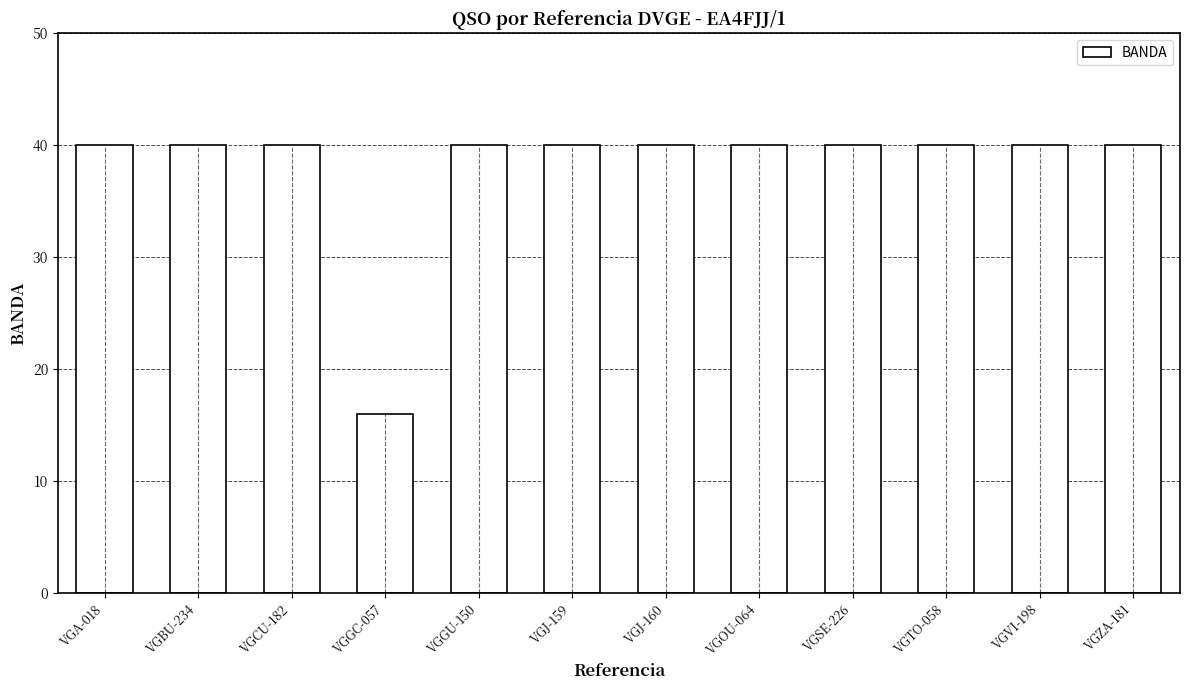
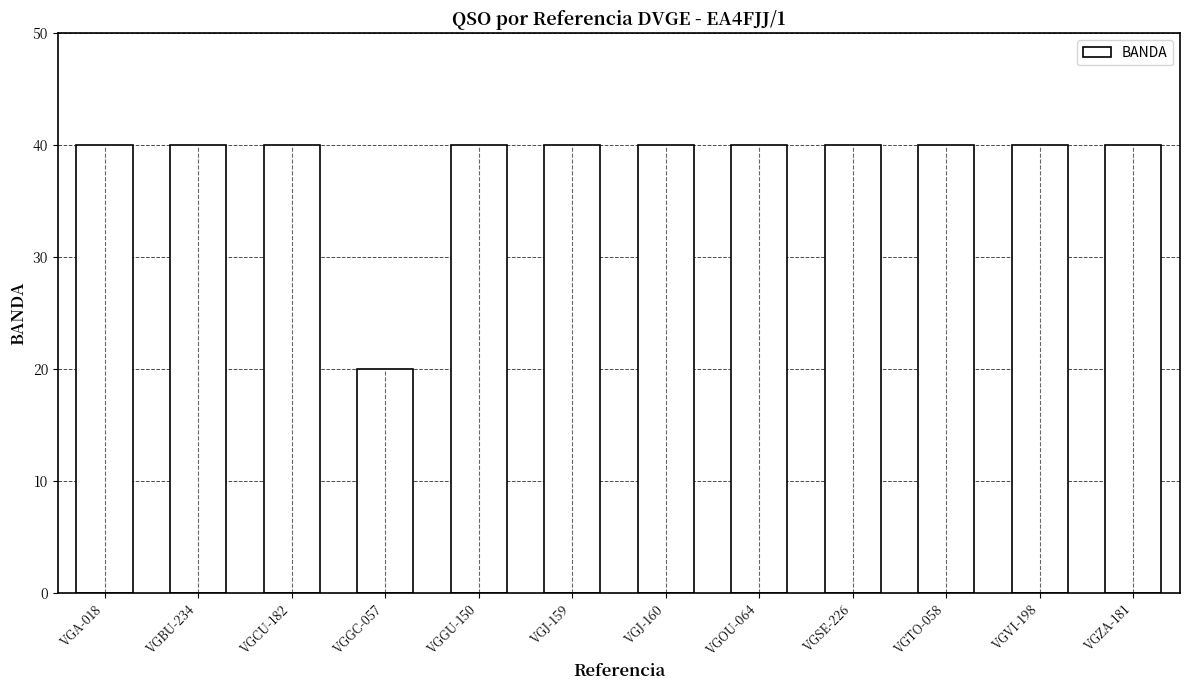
VGGC-057: 16 -> 20
